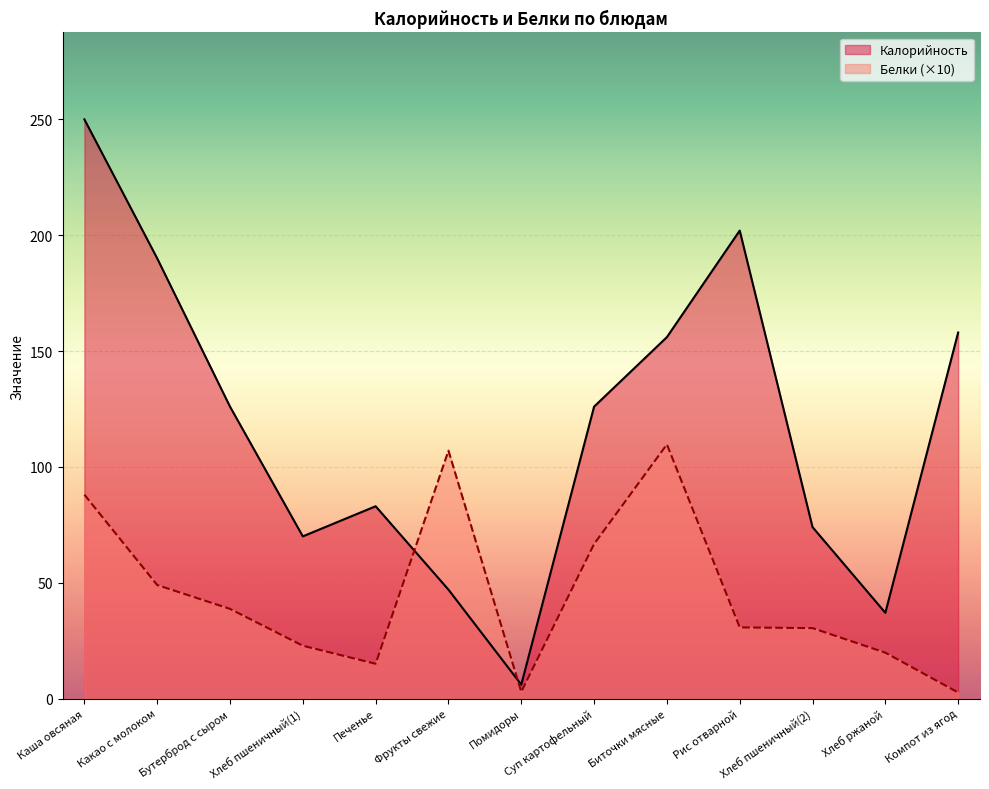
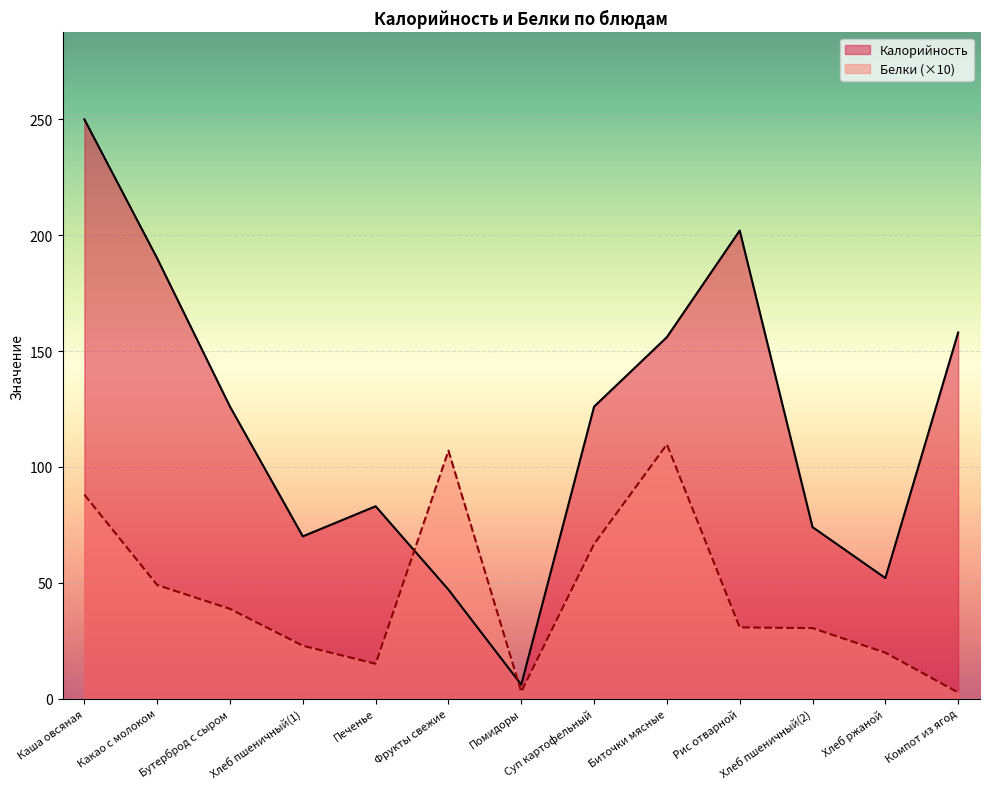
Калорийность, Хлеб ржаной: 37 -> 52
